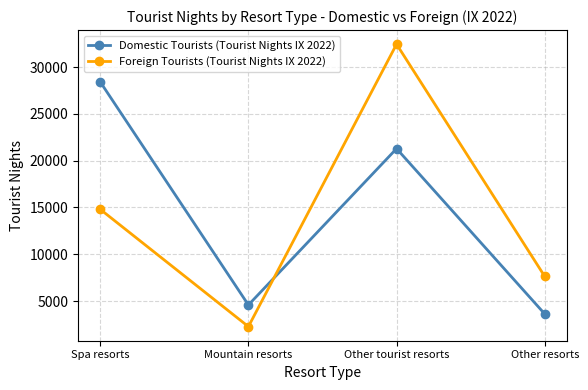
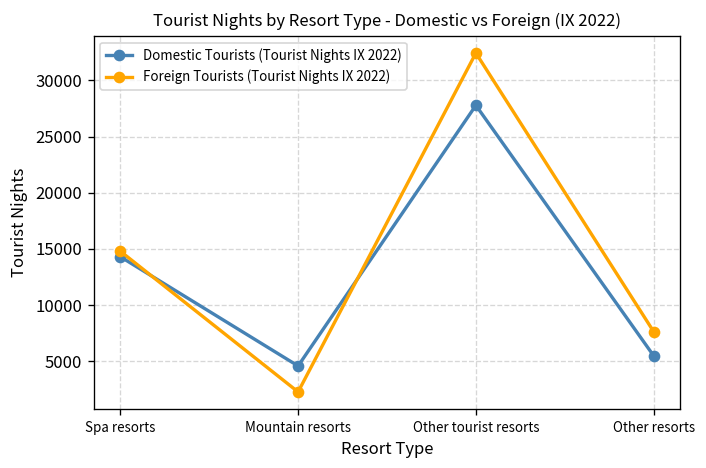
Domestic Tourists (Tourist Nights IX 2022), Spa resorts: 28000 -> 14000
Domestic Tourists (Tourist Nights IX 2022), Other tourist resorts: 21000 -> 28000
Domestic Tourists (Tourist Nights IX 2022), Other resorts: 4000 -> 5000
